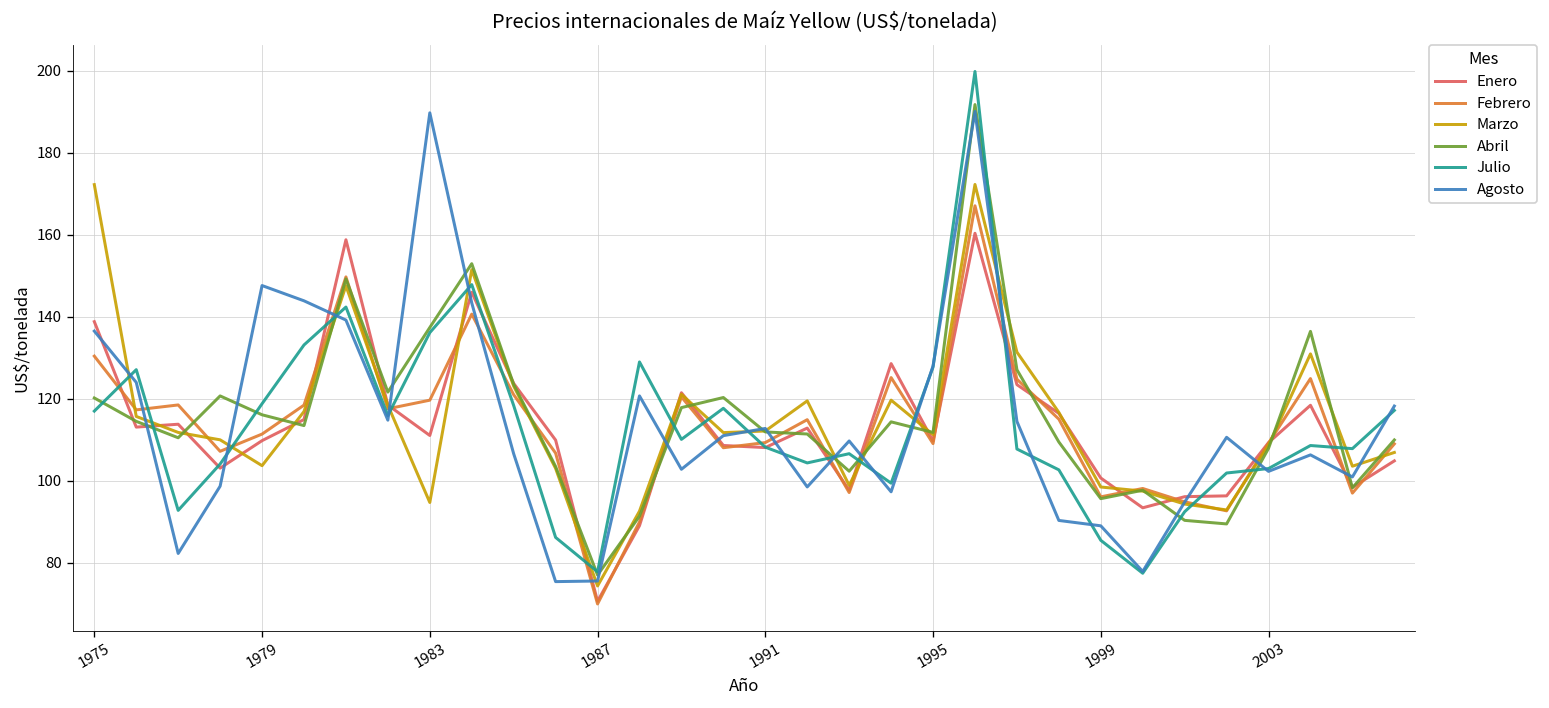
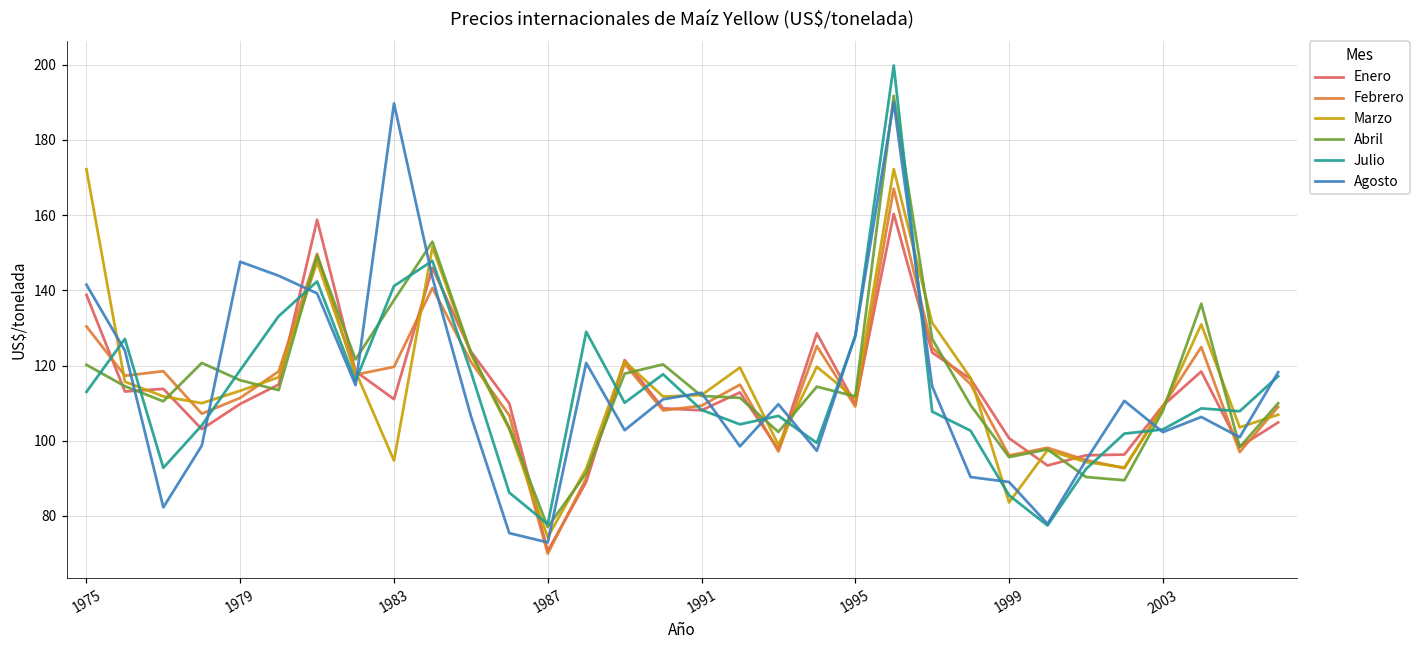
Julio, 1975: 117 -> 113
Agosto, 1975: 137 -> 142
Marzo, 1979: 104 -> 113
Julio, 1983: 136 -> 141
Agosto, 1987: 76 -> 73
Marzo, 1999: 99 -> 84
